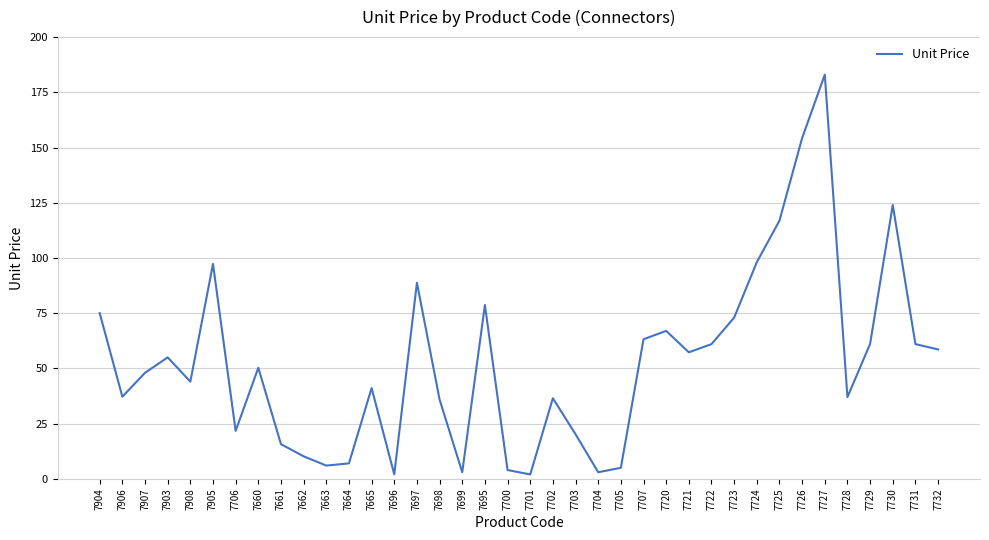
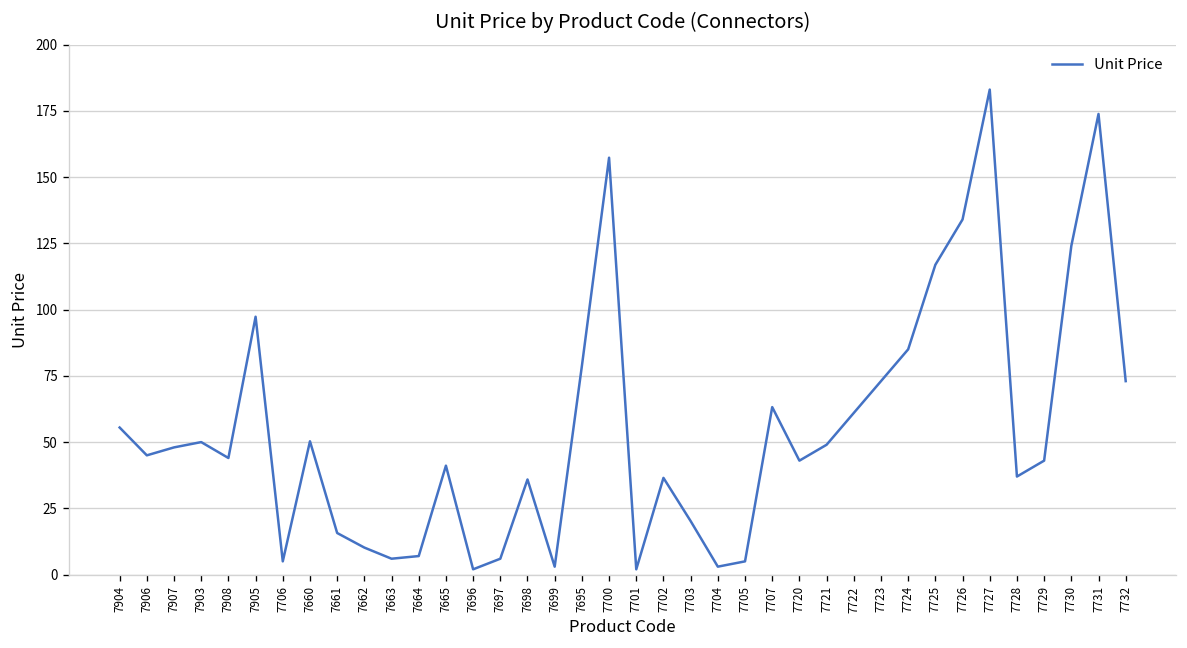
7904: 75 -> 56
7906: 37 -> 45
7903: 55 -> 50
7706: 22 -> 5
7697: 89 -> 6
7700: 4 -> 157
7720: 67 -> 43
7721: 57 -> 49
7724: 98 -> 85
7726: 154 -> 134
7729: 61 -> 43
7731: 61 -> 174
7732: 59 -> 73
